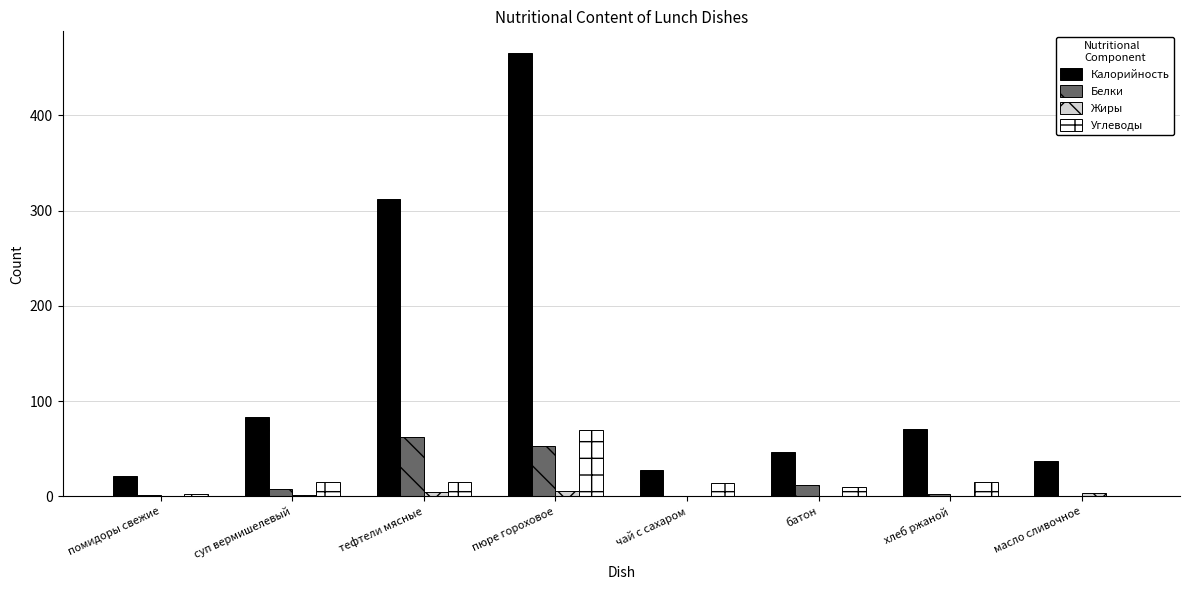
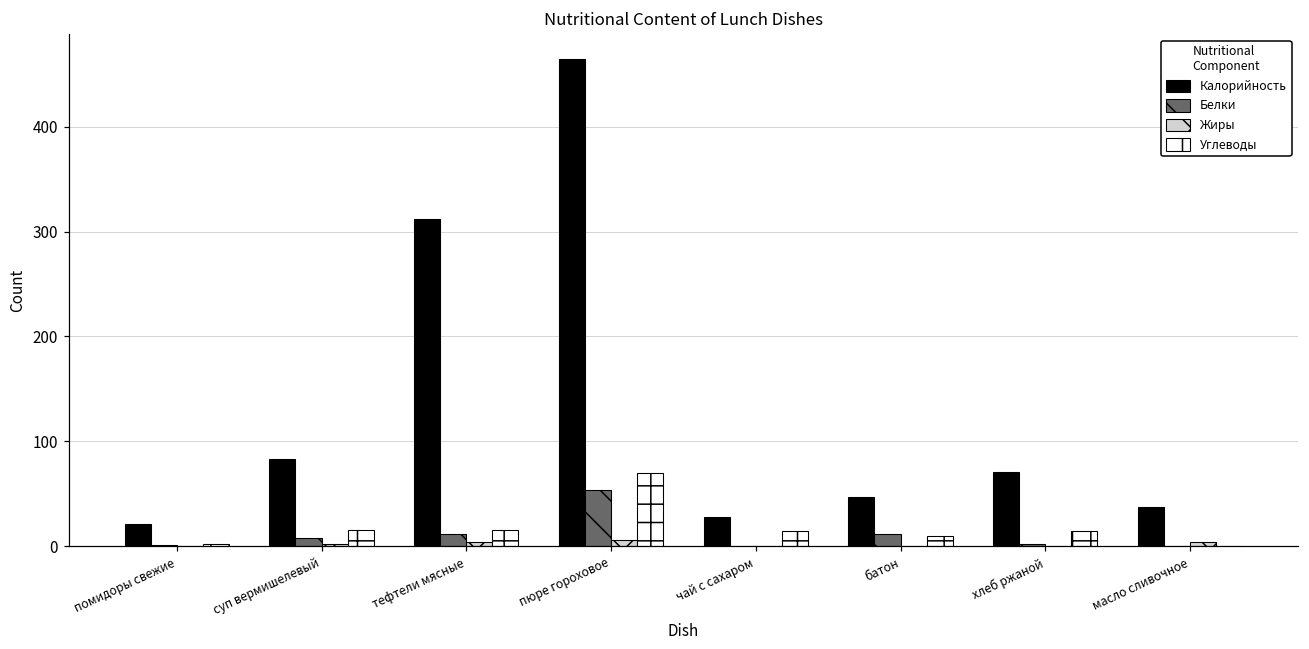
Белки, тефтели мясные: 60 -> 10
